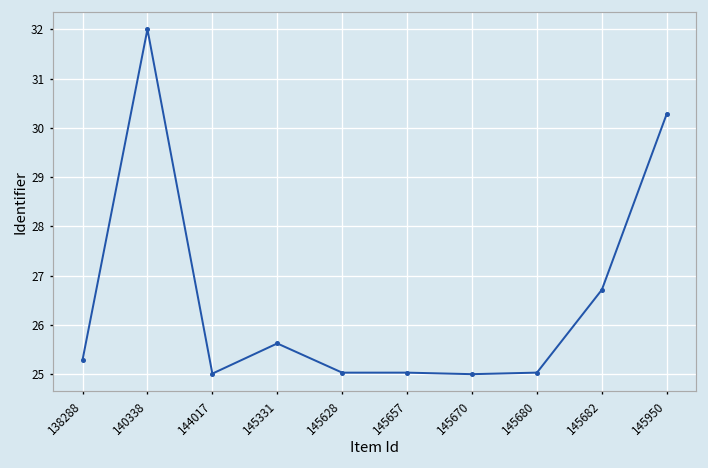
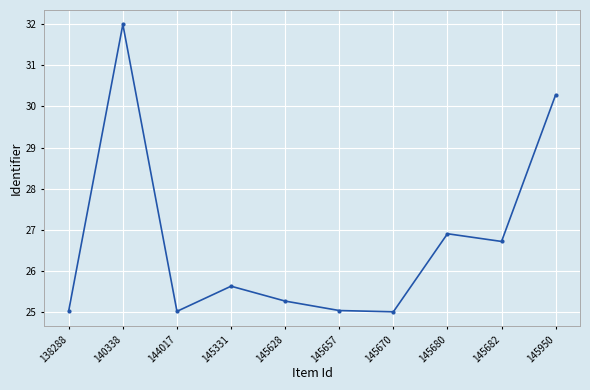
138288: 25.3 -> 25.0
145628: 25.0 -> 25.3
145680: 25.0 -> 26.9
